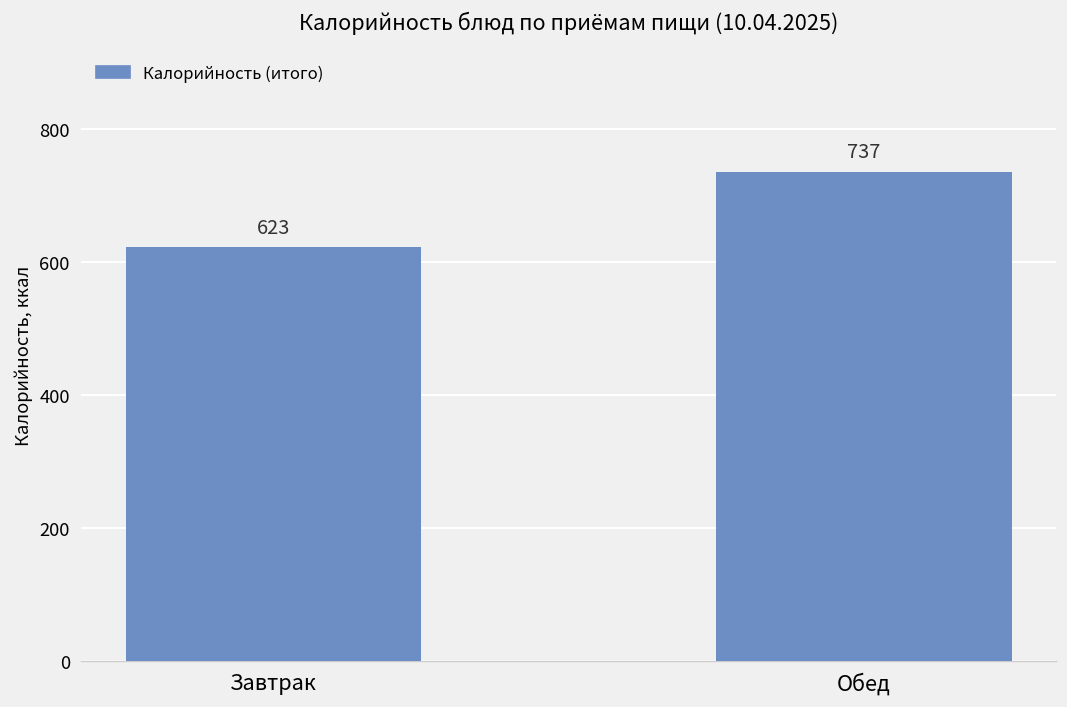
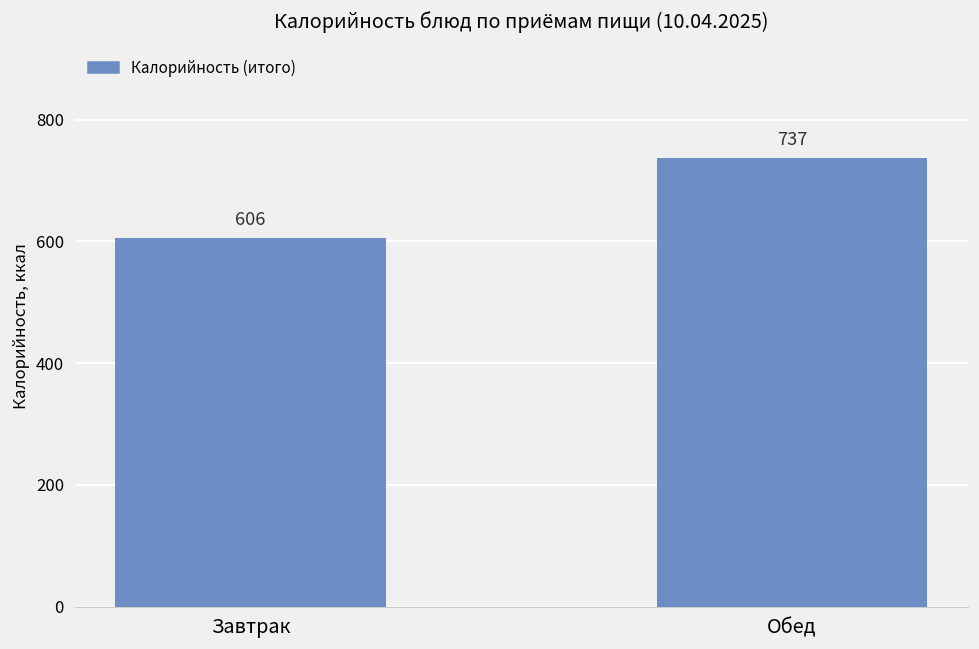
Завтрак: 623 -> 606
